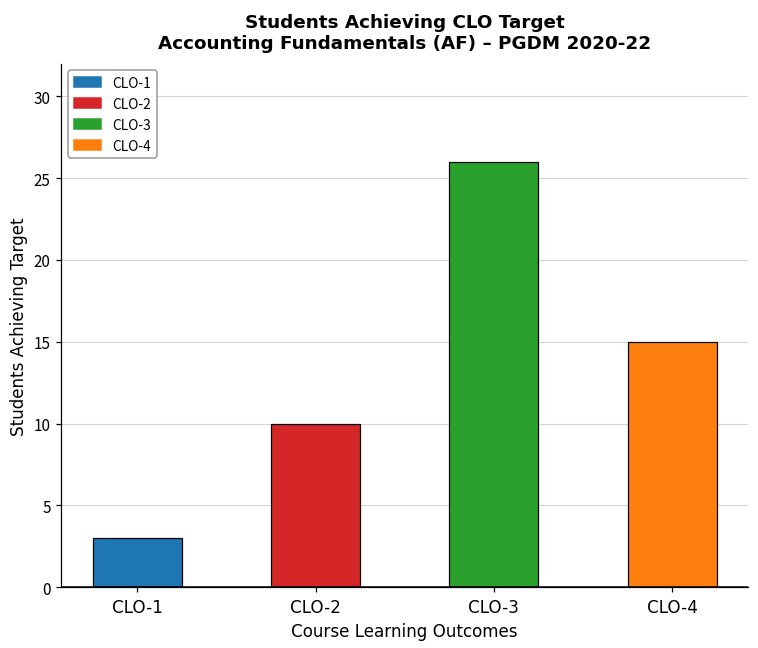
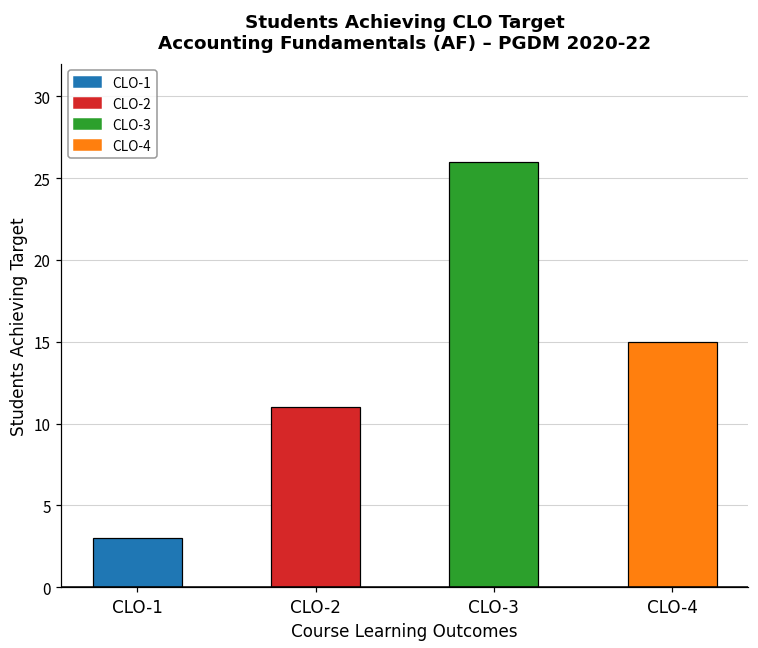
CLO-2: 10 -> 11
